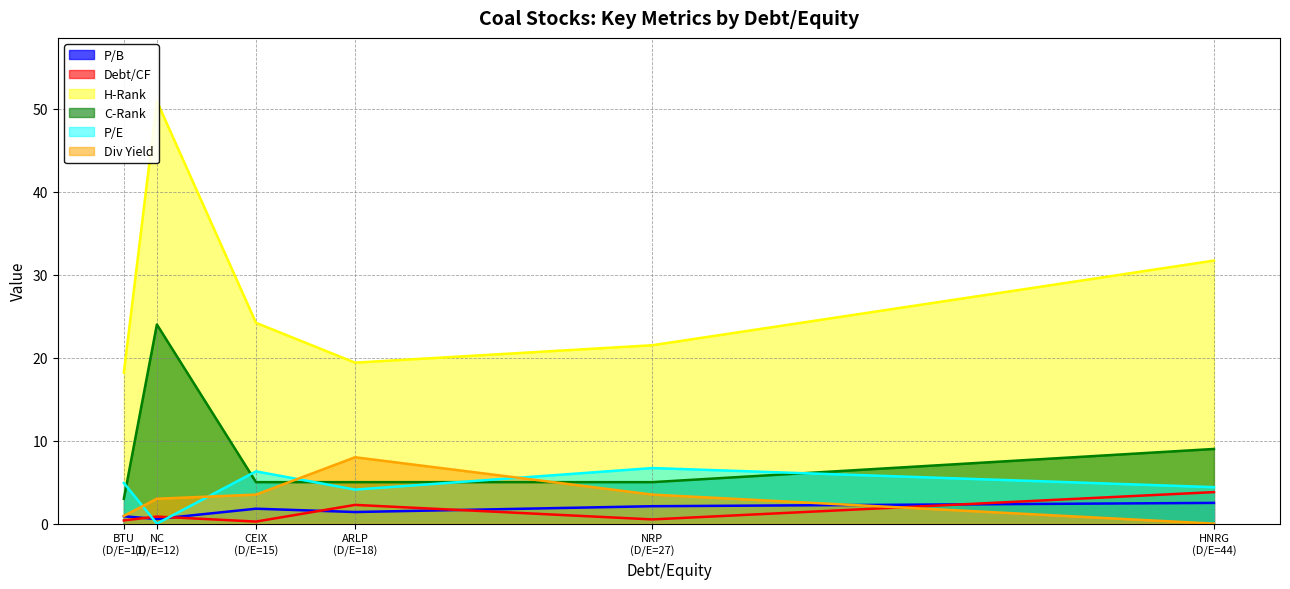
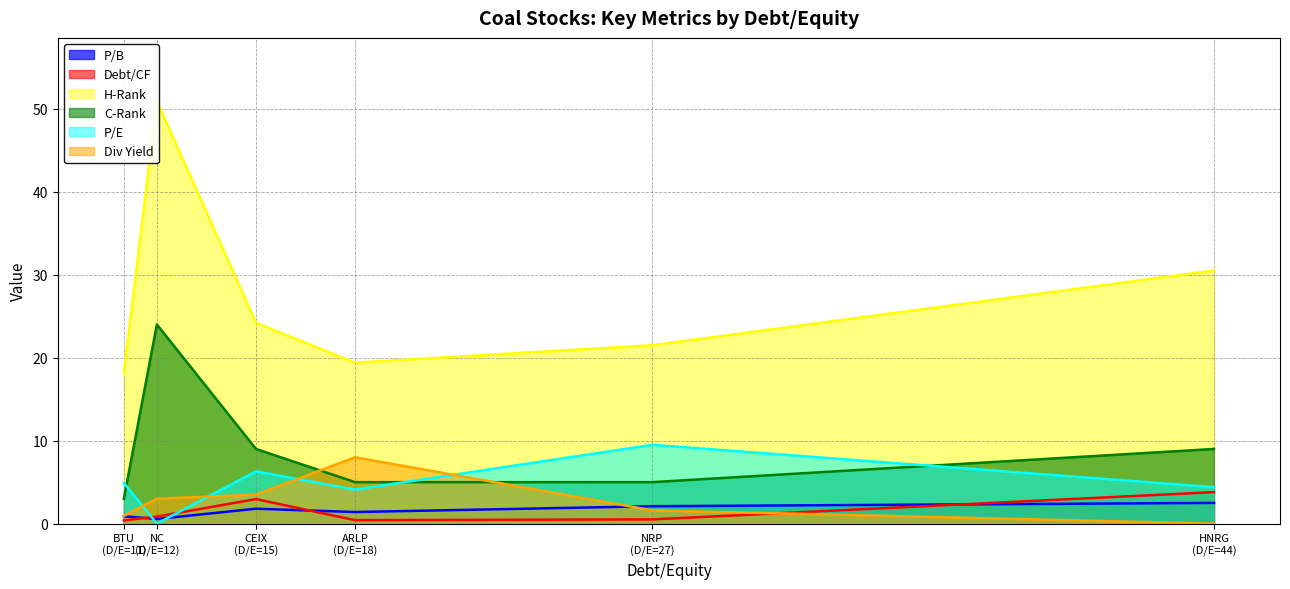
Debt/CF, CEIX (D/E=15): 0 -> 3
C-Rank, CEIX (D/E=15): 5 -> 9
Debt/CF, ARLP (D/E=18): 2 -> 0
P/E, NRP (D/E=27): 7 -> 10
Div Yield, NRP (D/E=27): 4 -> 2
H-Rank, HNRG (D/E=44): 32 -> 31
